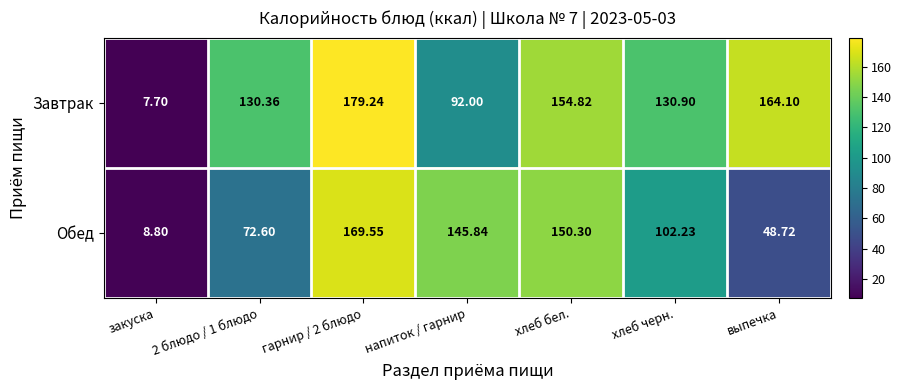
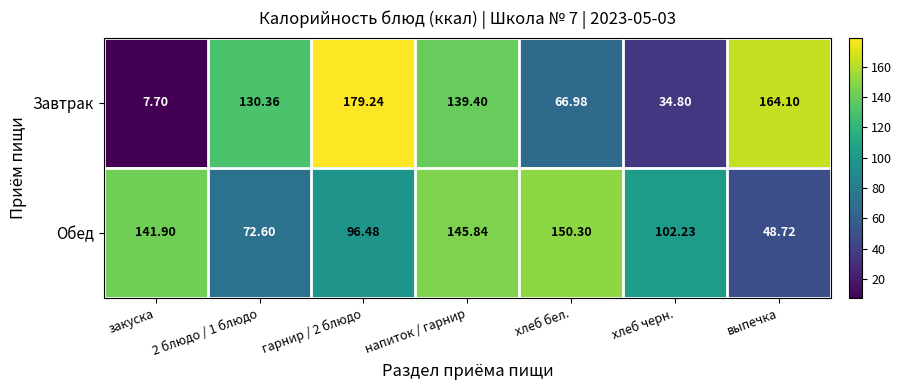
Завтрак, напиток / гарнир: 92.00 -> 139.40
Завтрак, хлеб бел.: 154.82 -> 66.98
Завтрак, хлеб черн.: 130.90 -> 34.80
Обед, закуска: 8.80 -> 141.90
Обед, гарнир / 2 блюдо: 169.55 -> 96.48
